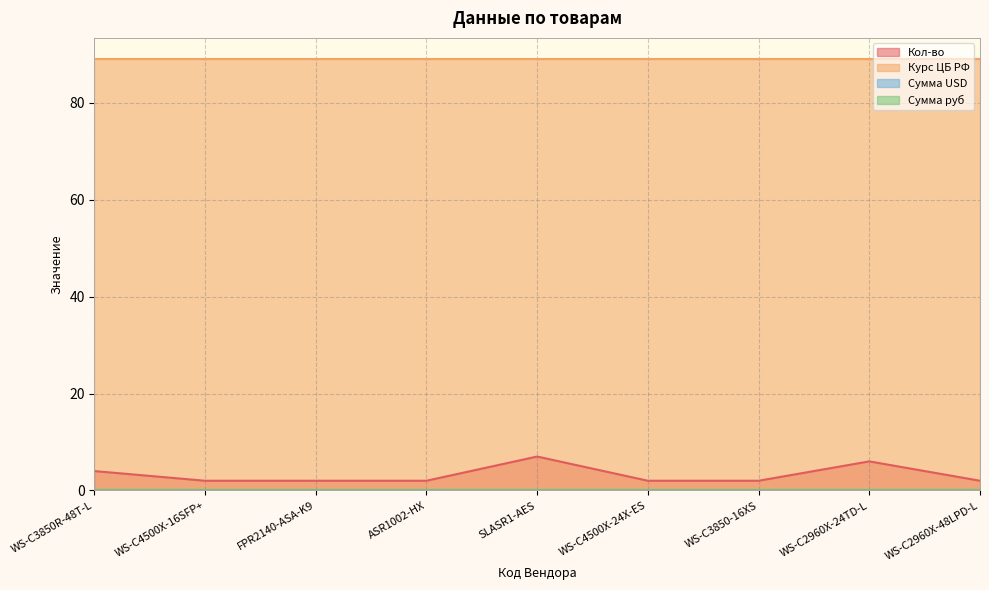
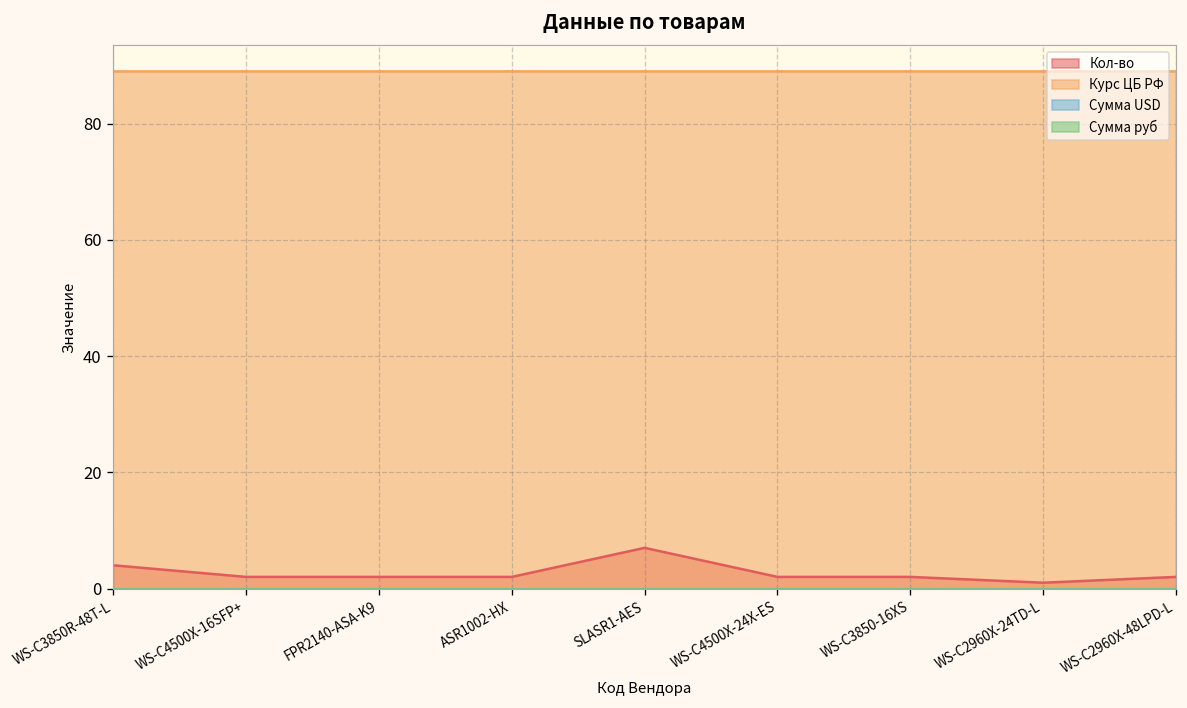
Кол-во, WS-C2960X-24TD-L: 6 -> 1
